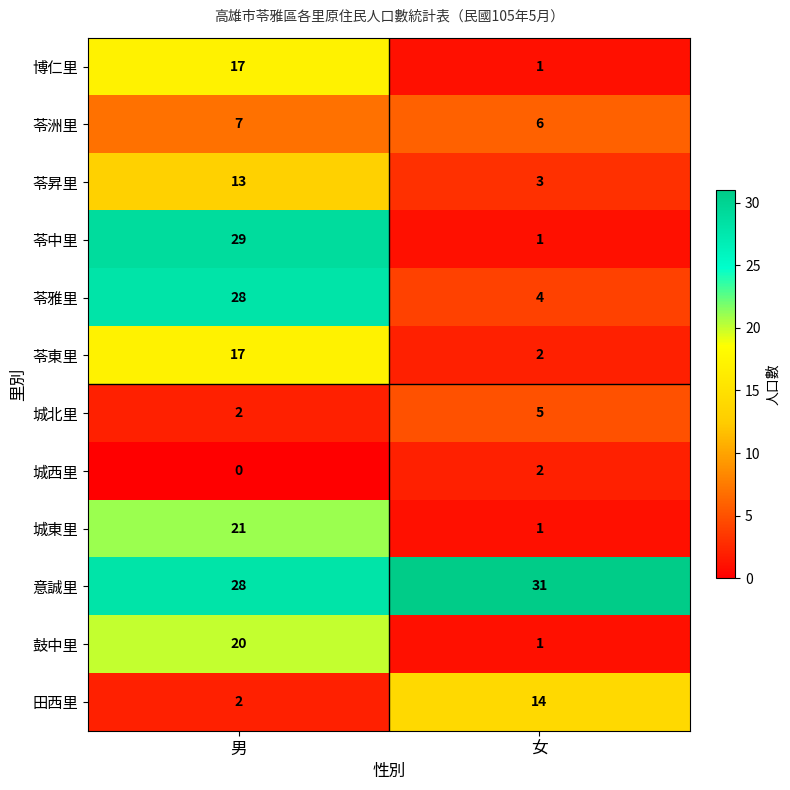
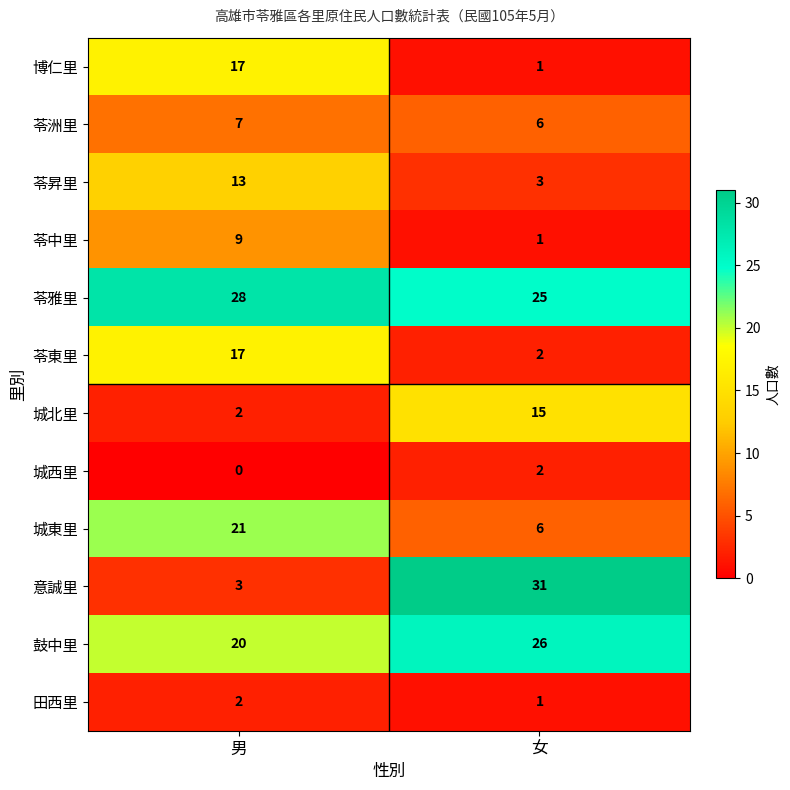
苓中里, 男: 29 -> 9
苓雅里, 女: 4 -> 25
城北里, 女: 5 -> 15
城東里, 女: 1 -> 6
意誠里, 男: 28 -> 3
鼓中里, 女: 1 -> 26
田西里, 女: 14 -> 1
